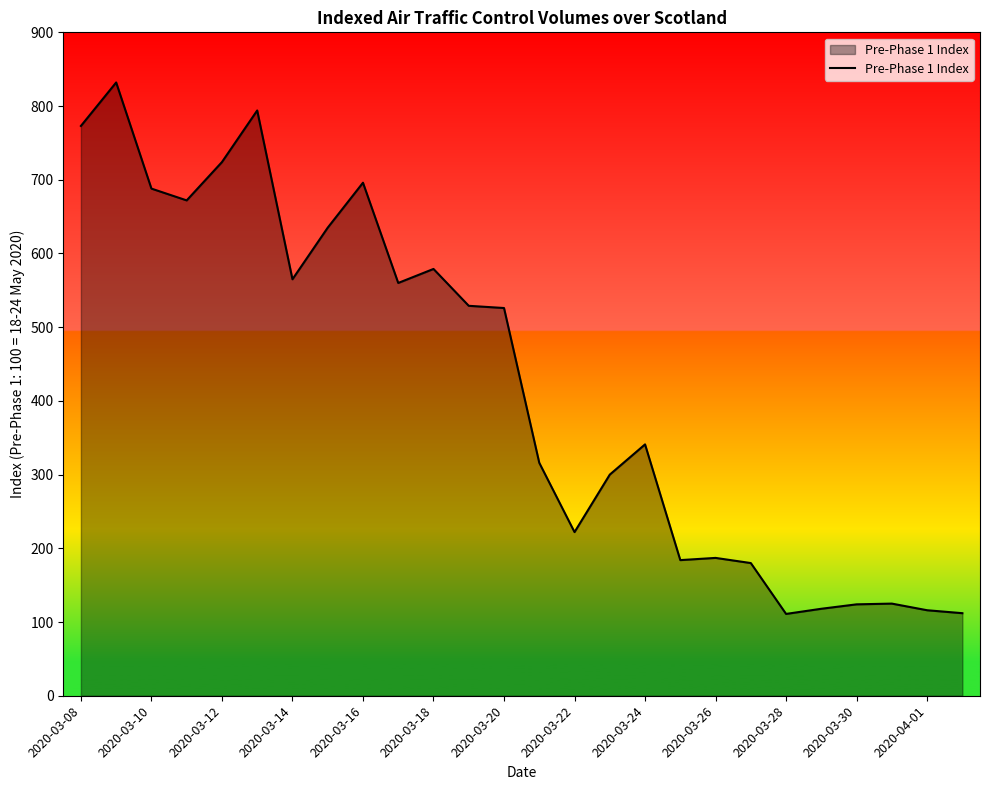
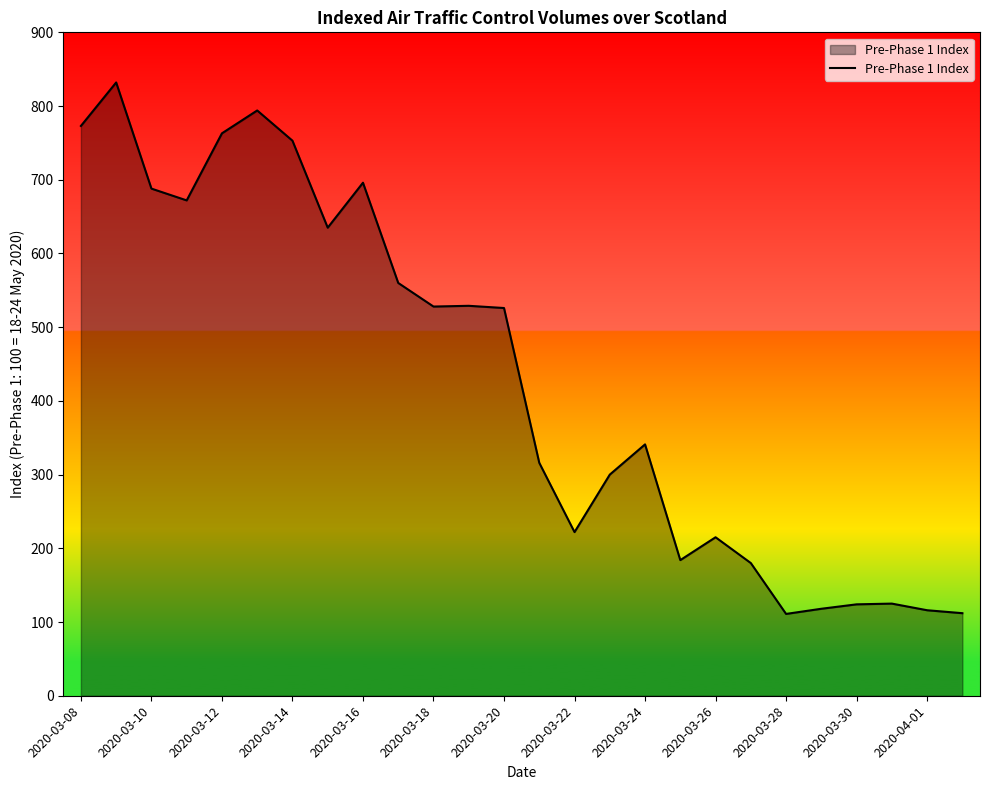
2020-03-12: 720 -> 760
2020-03-14: 570 -> 750
2020-03-18: 580 -> 530
2020-03-26: 190 -> 220
